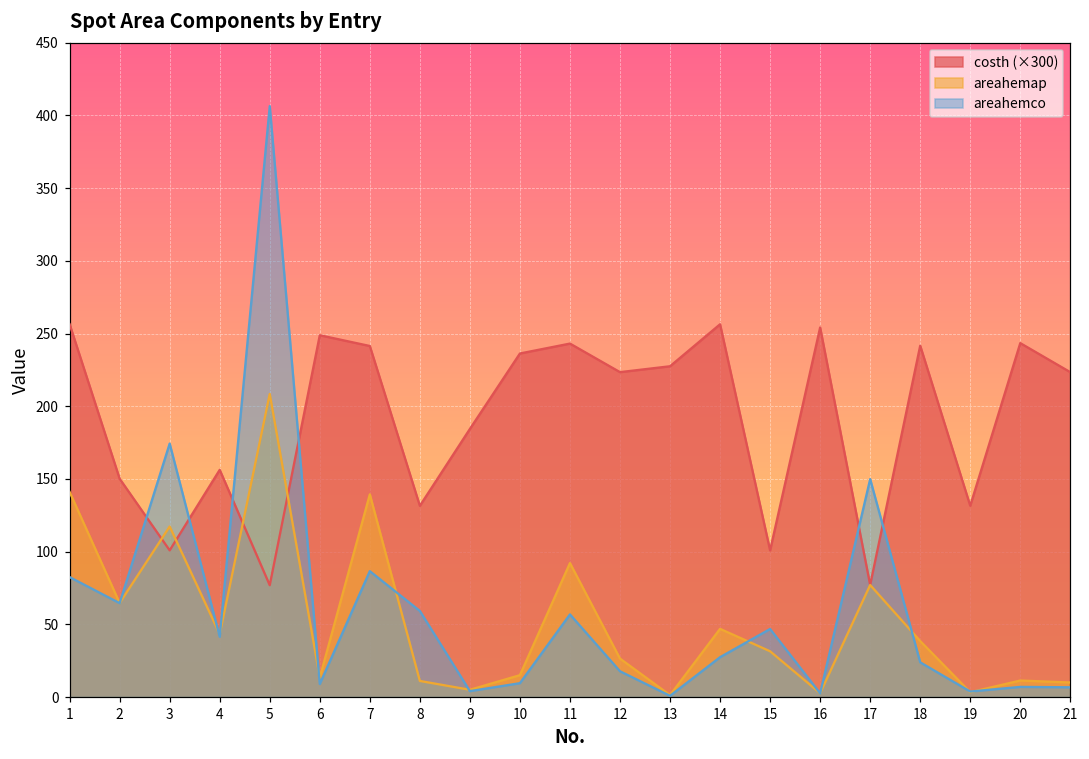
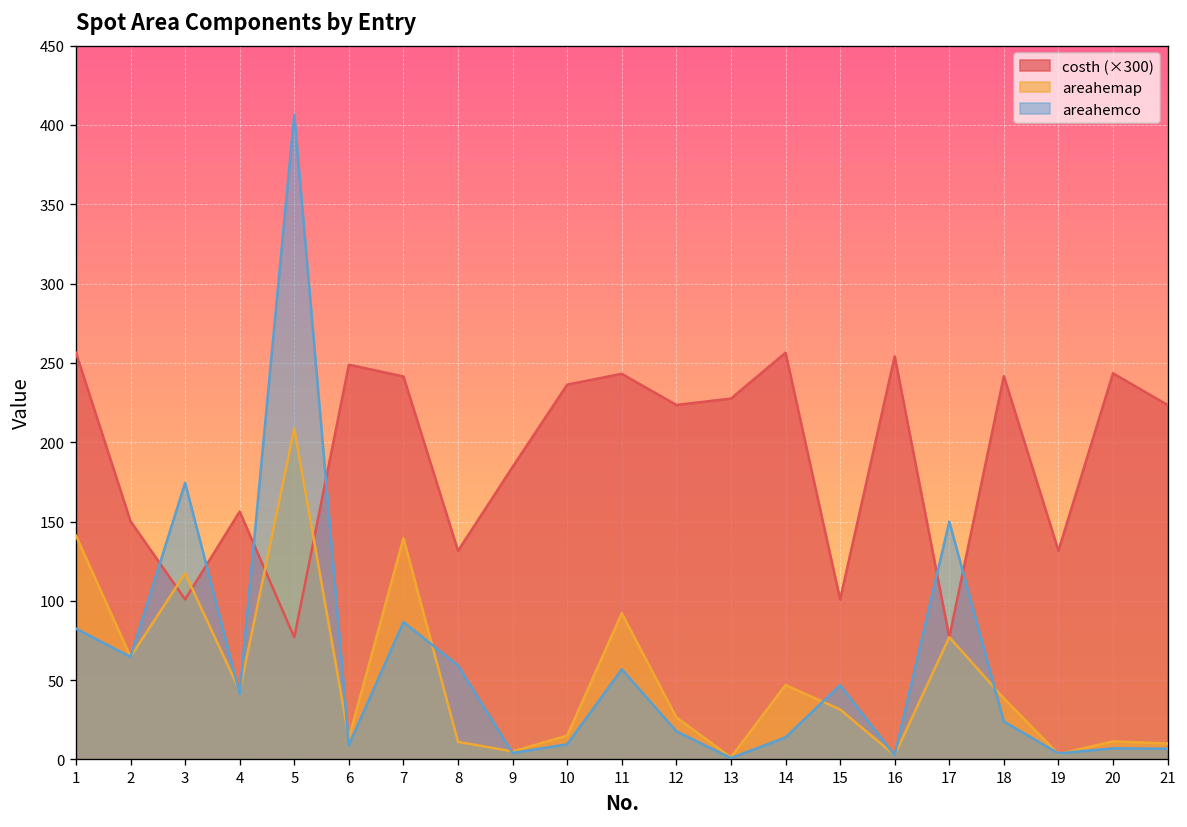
areahemco, 14: 27 -> 14
